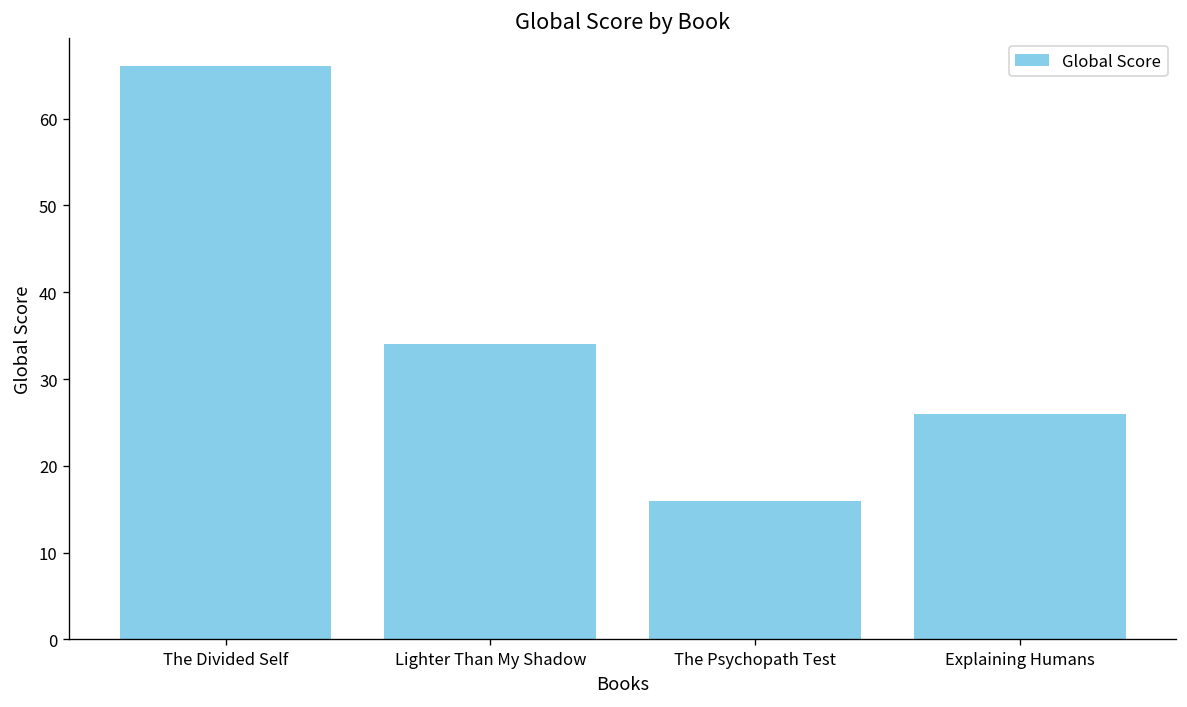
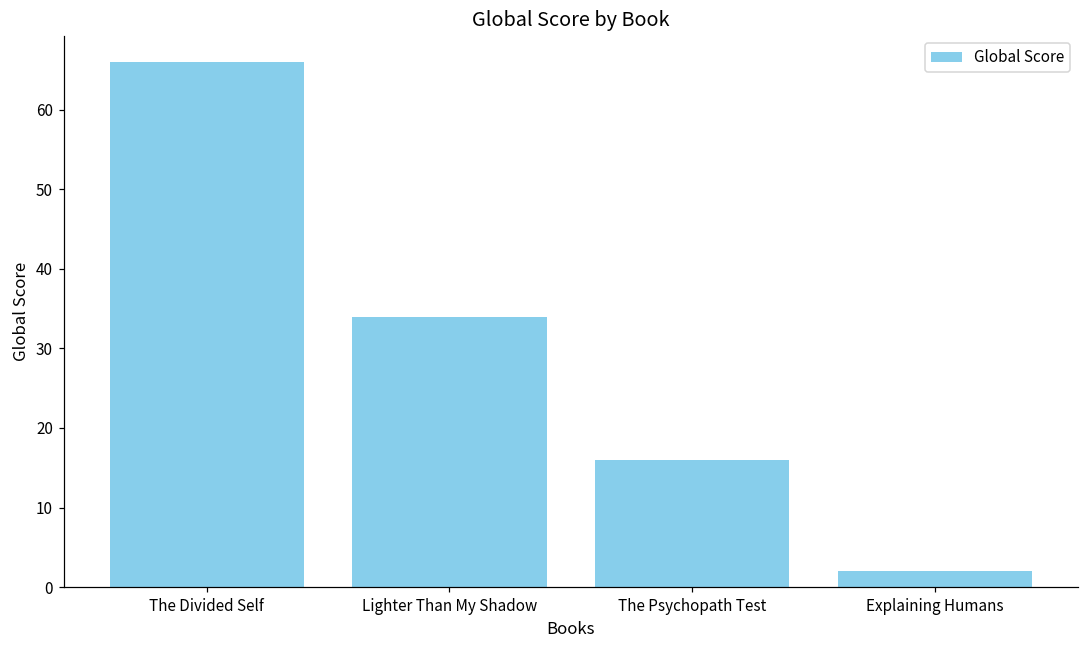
Explaining Humans: 26 -> 2
